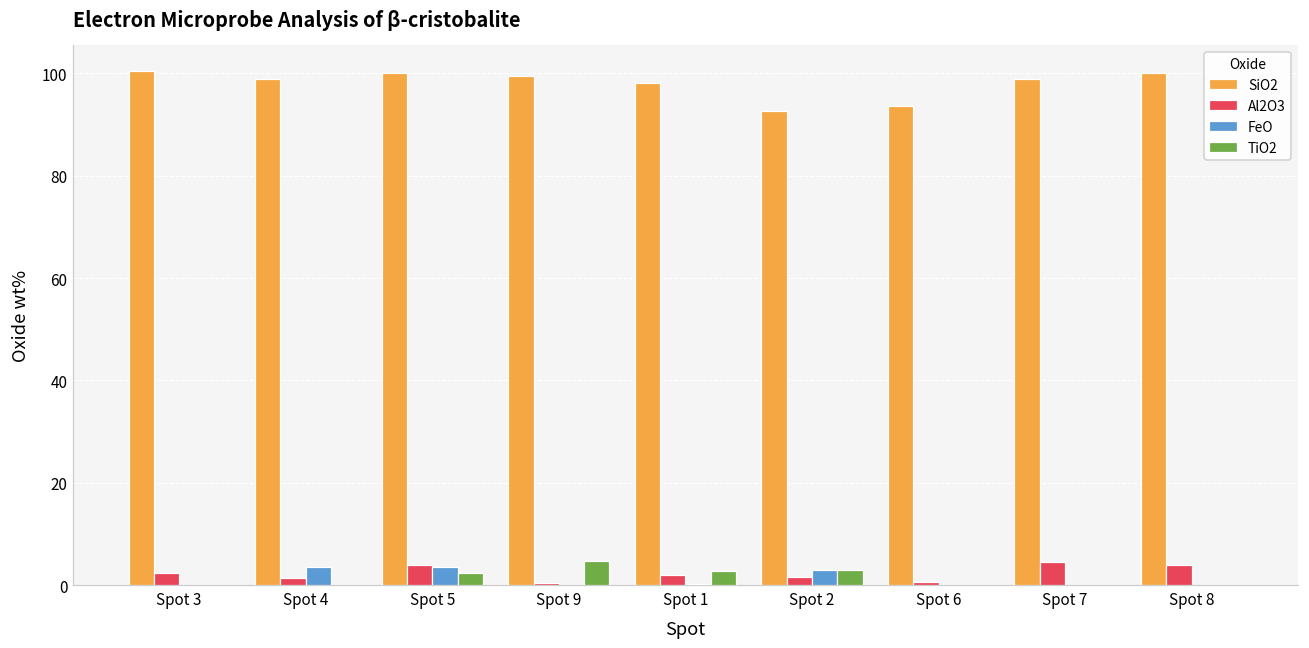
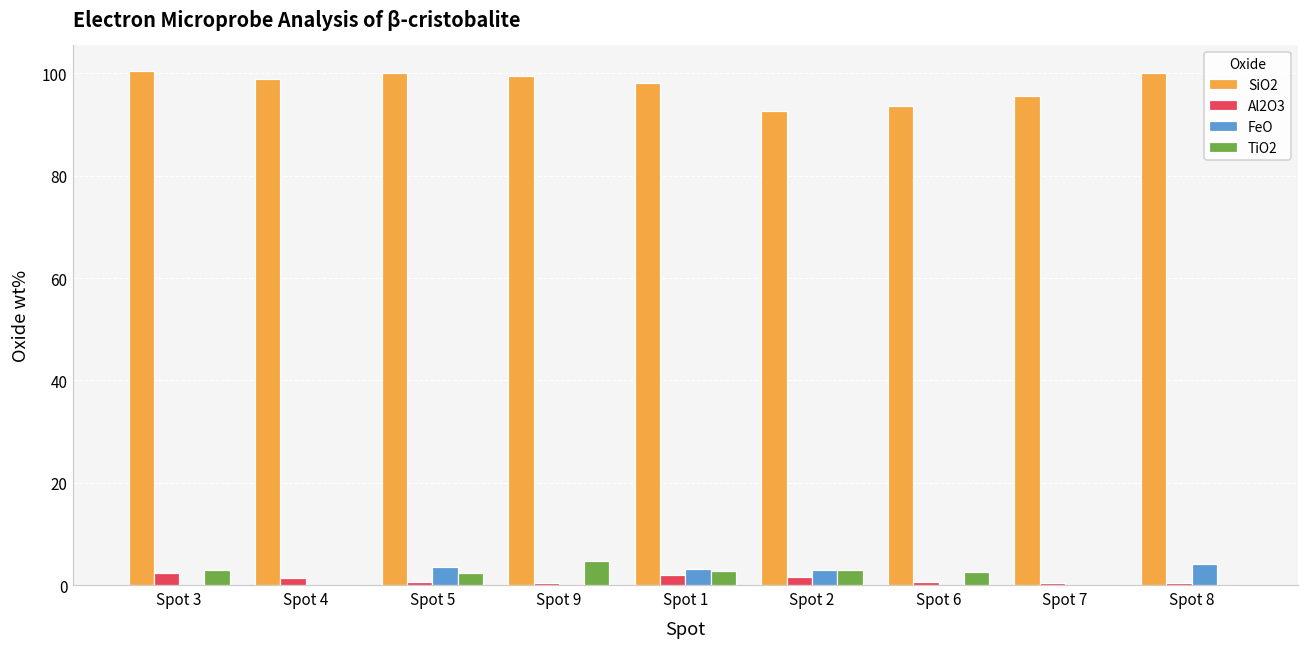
TiO2, Spot 3: 0 -> 3
FeO, Spot 4: 4 -> 0
Al2O3, Spot 5: 4 -> 1
FeO, Spot 1: 0 -> 3
TiO2, Spot 6: 0 -> 3
SiO2, Spot 7: 99 -> 96
Al2O3, Spot 7: 5 -> 0
Al2O3, Spot 8: 4 -> 1
FeO, Spot 8: 0 -> 4
